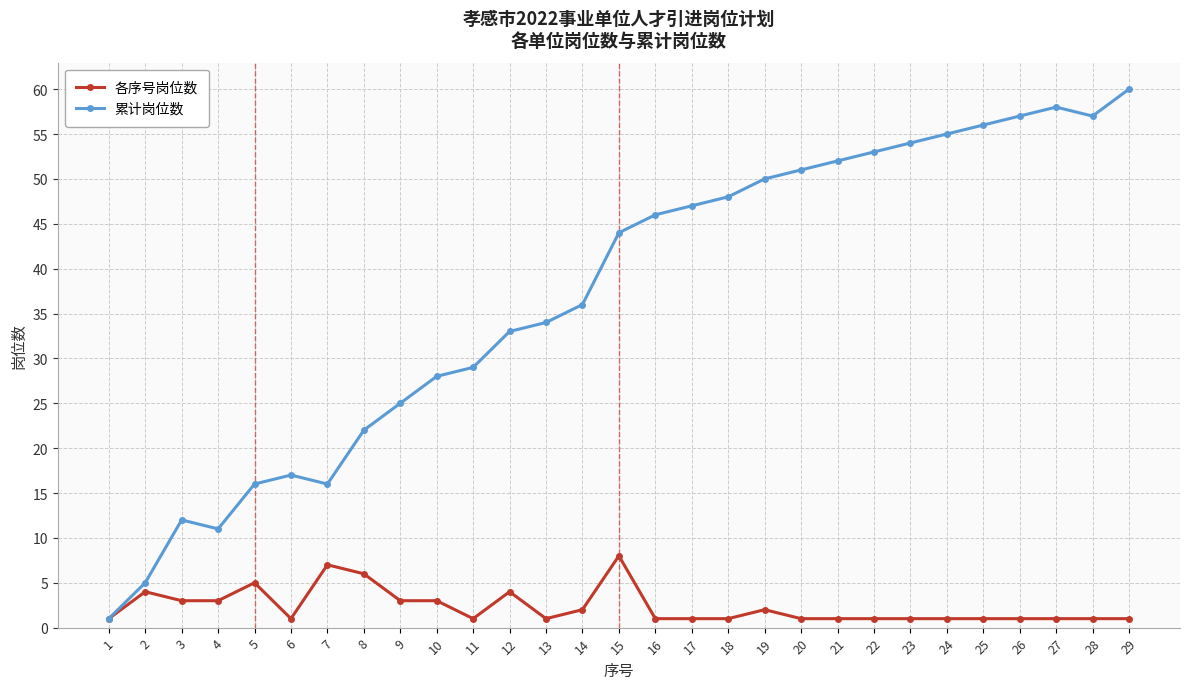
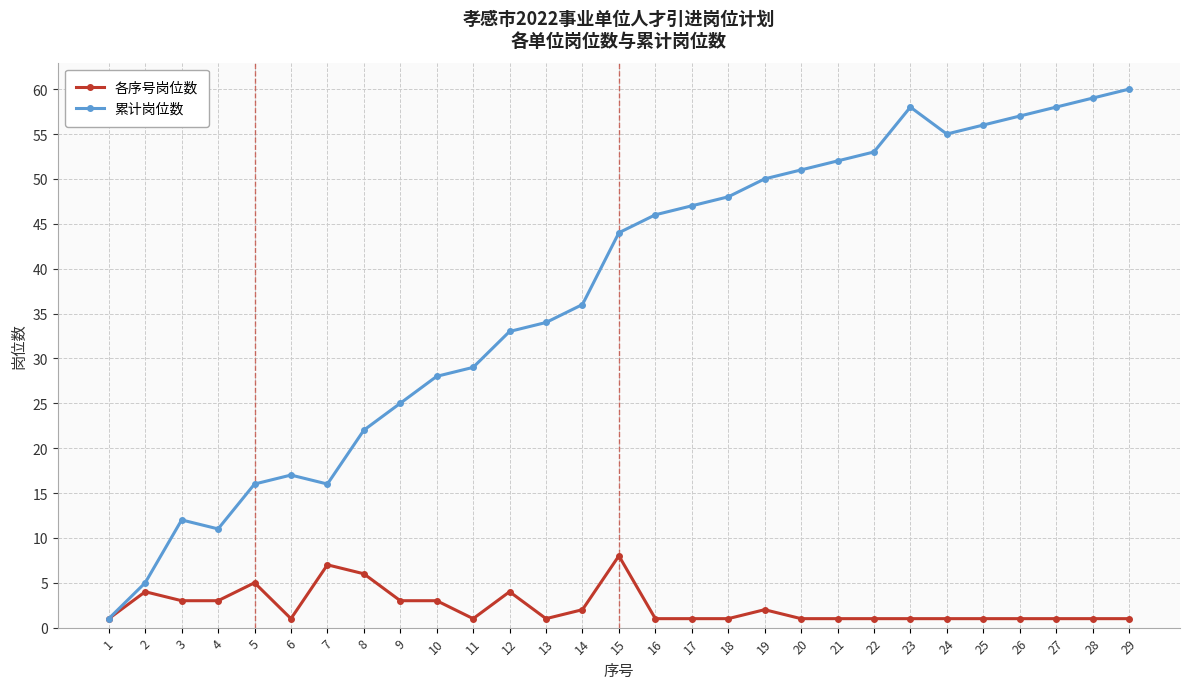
累计岗位数, 23: 54 -> 58
累计岗位数, 28: 57 -> 59
